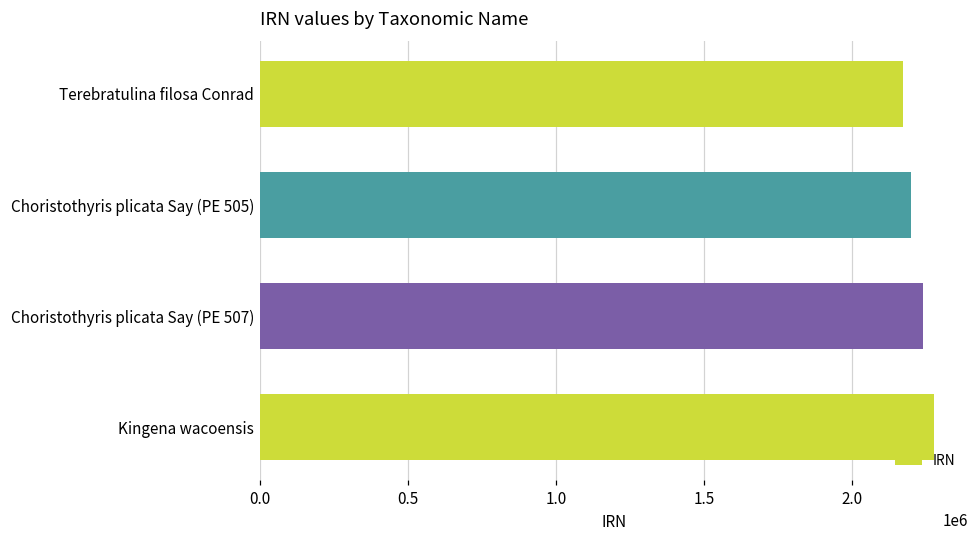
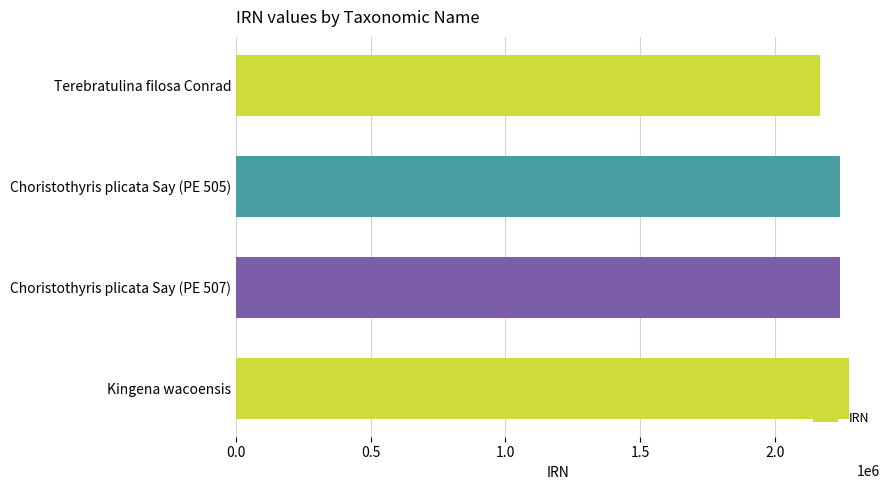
Choristothyris plicata Say (PE 505): 2200000 -> 2240000
